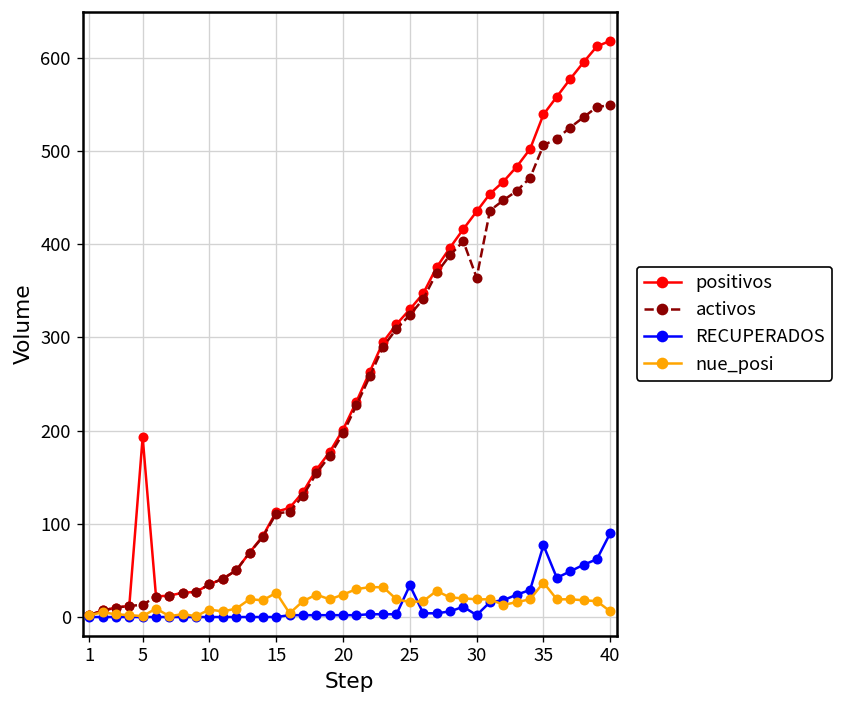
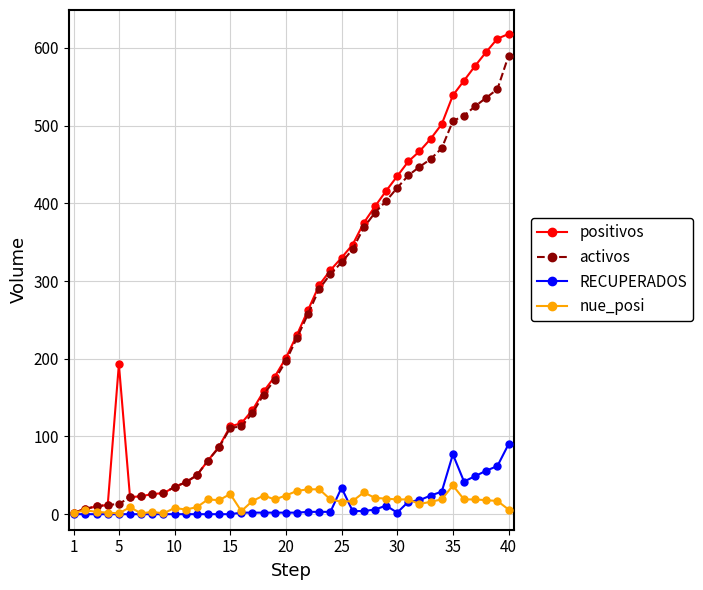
activos, 30: 360 -> 420
activos, 40: 550 -> 590
